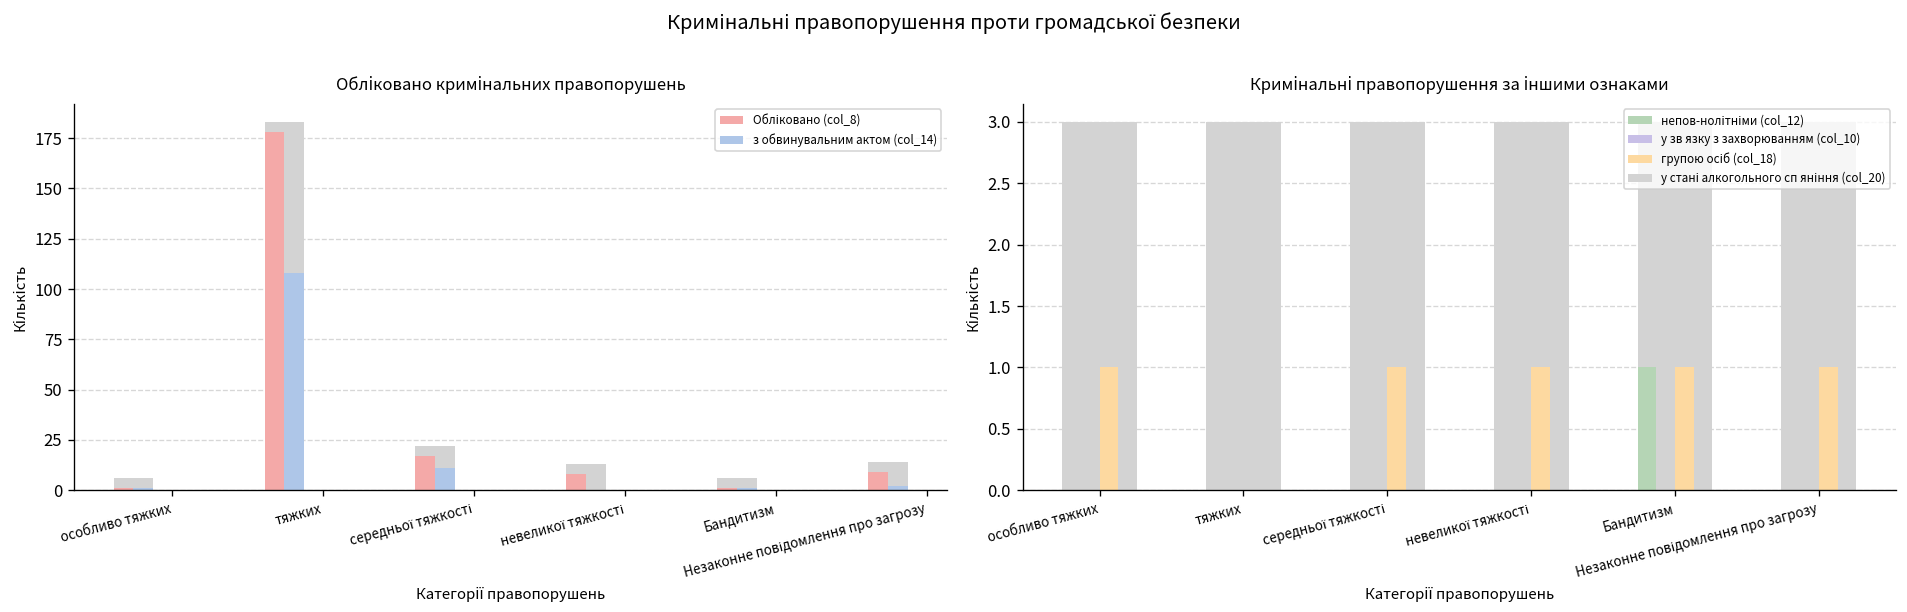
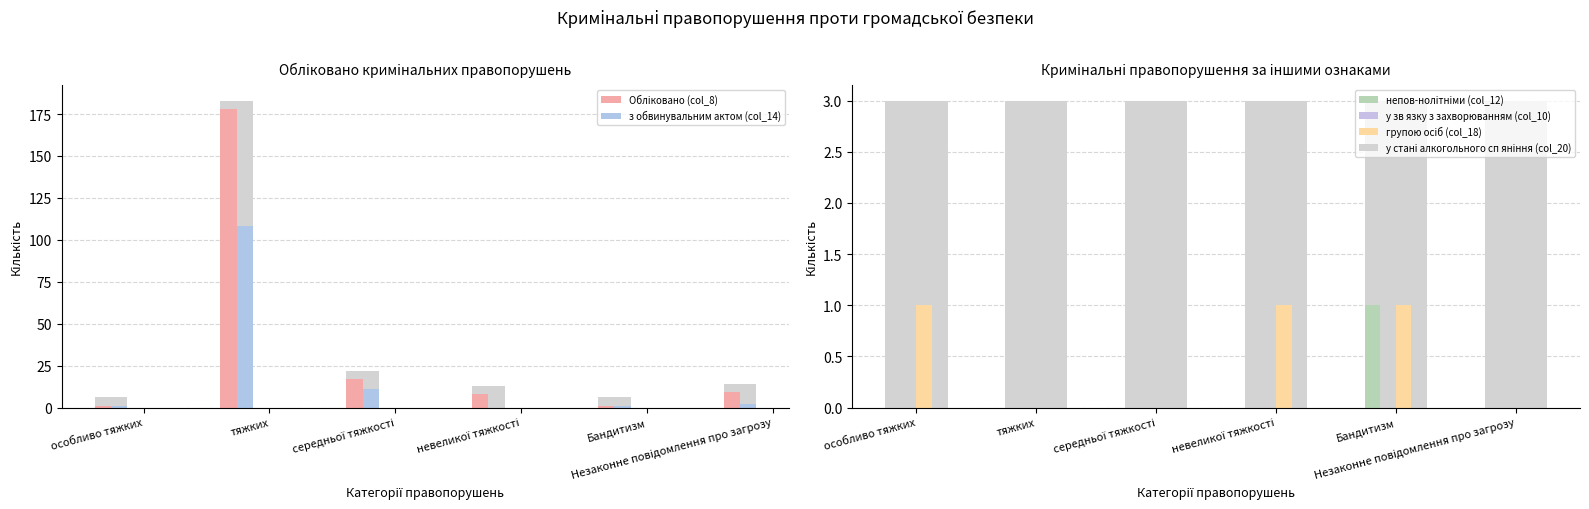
Кримінальні правопорушення за іншими ознаками, групою осіб (col_18), середньої тяжкості: 1 -> 0
Кримінальні правопорушення за іншими ознаками, групою осіб (col_18), Незаконне повідомлення про загрозу: 1 -> 0
